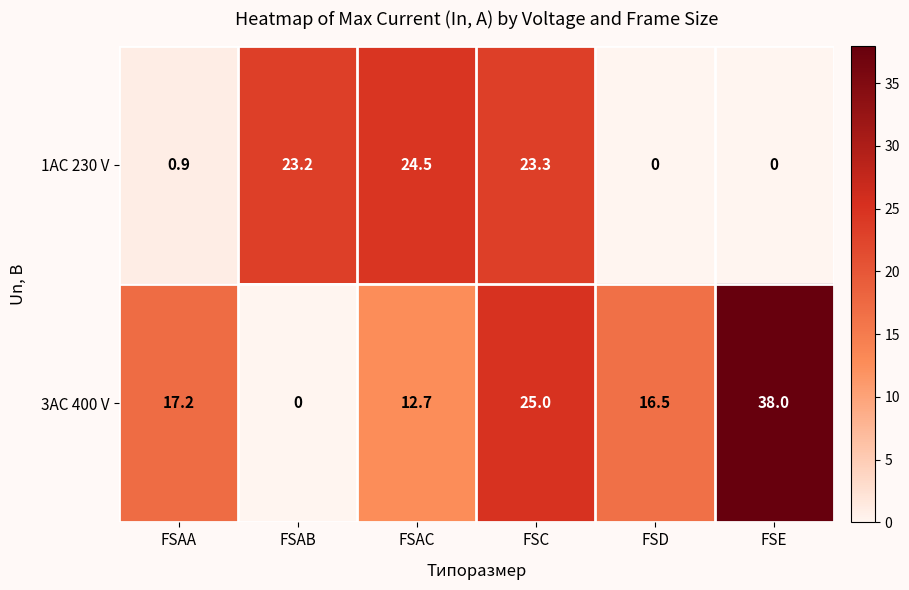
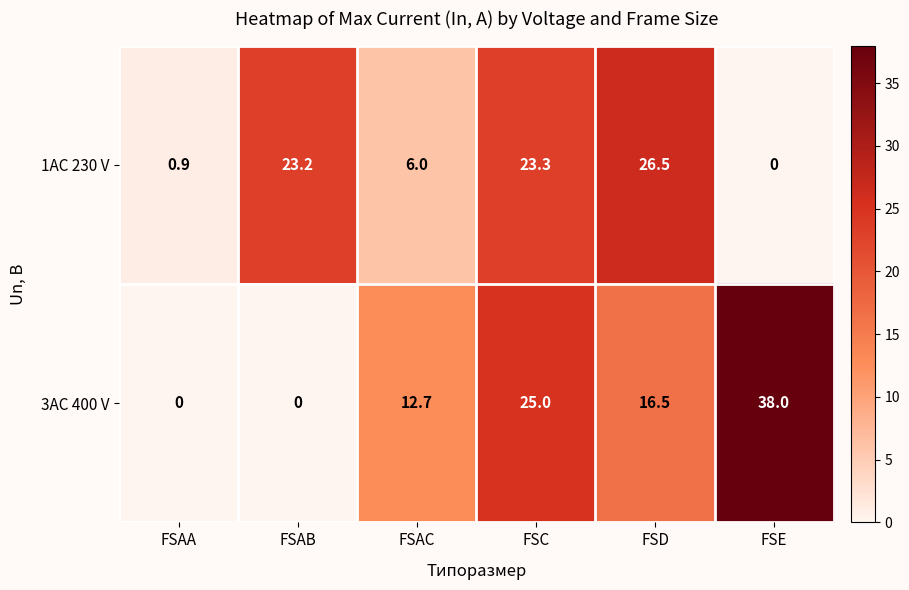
1AC 230 V, FSAC: 24.5 -> 6.0
1AC 230 V, FSD: 0 -> 26.5
3AC 400 V, FSAA: 17.2 -> 0
